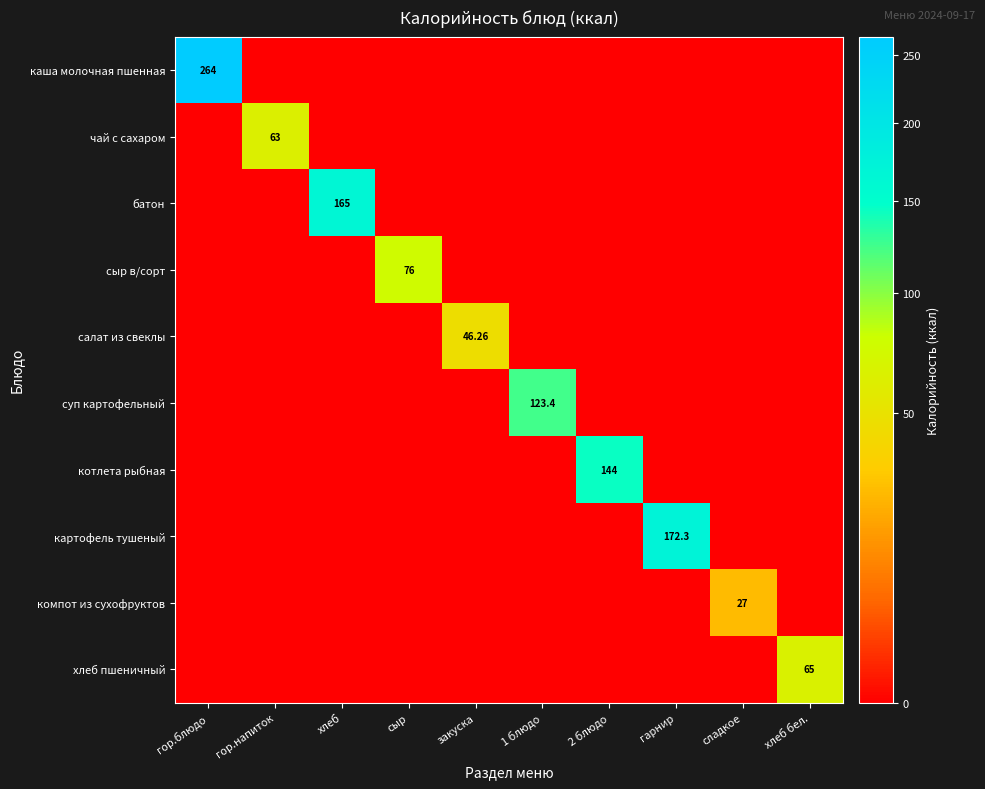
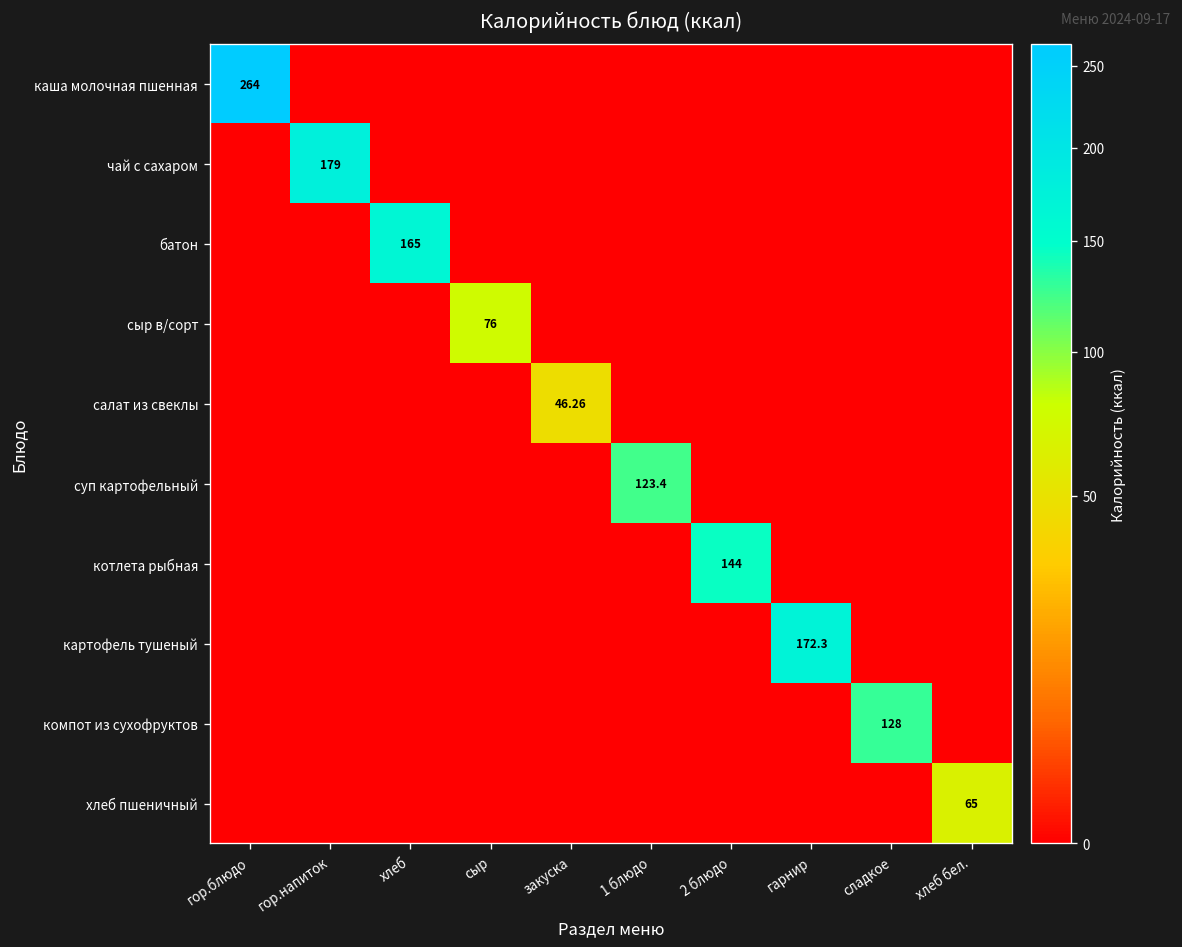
чай с cахаром, гор.напиток: 63 -> 179
компот из сухофруктов, сладкое: 27 -> 128
